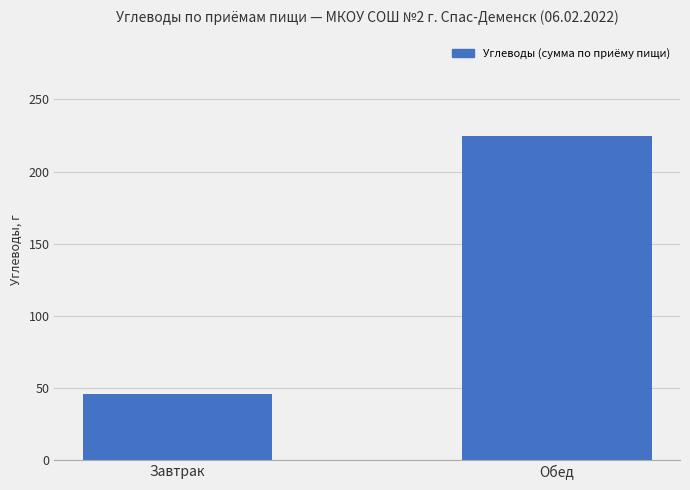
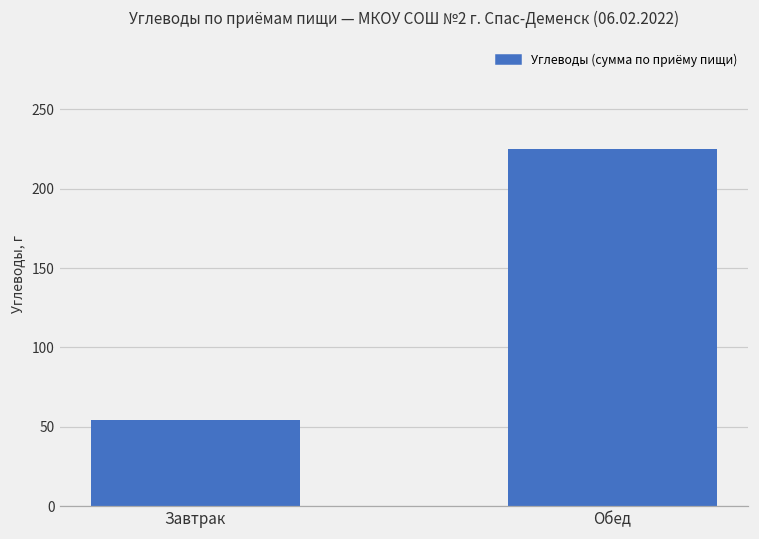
Завтрак: 46 -> 54
